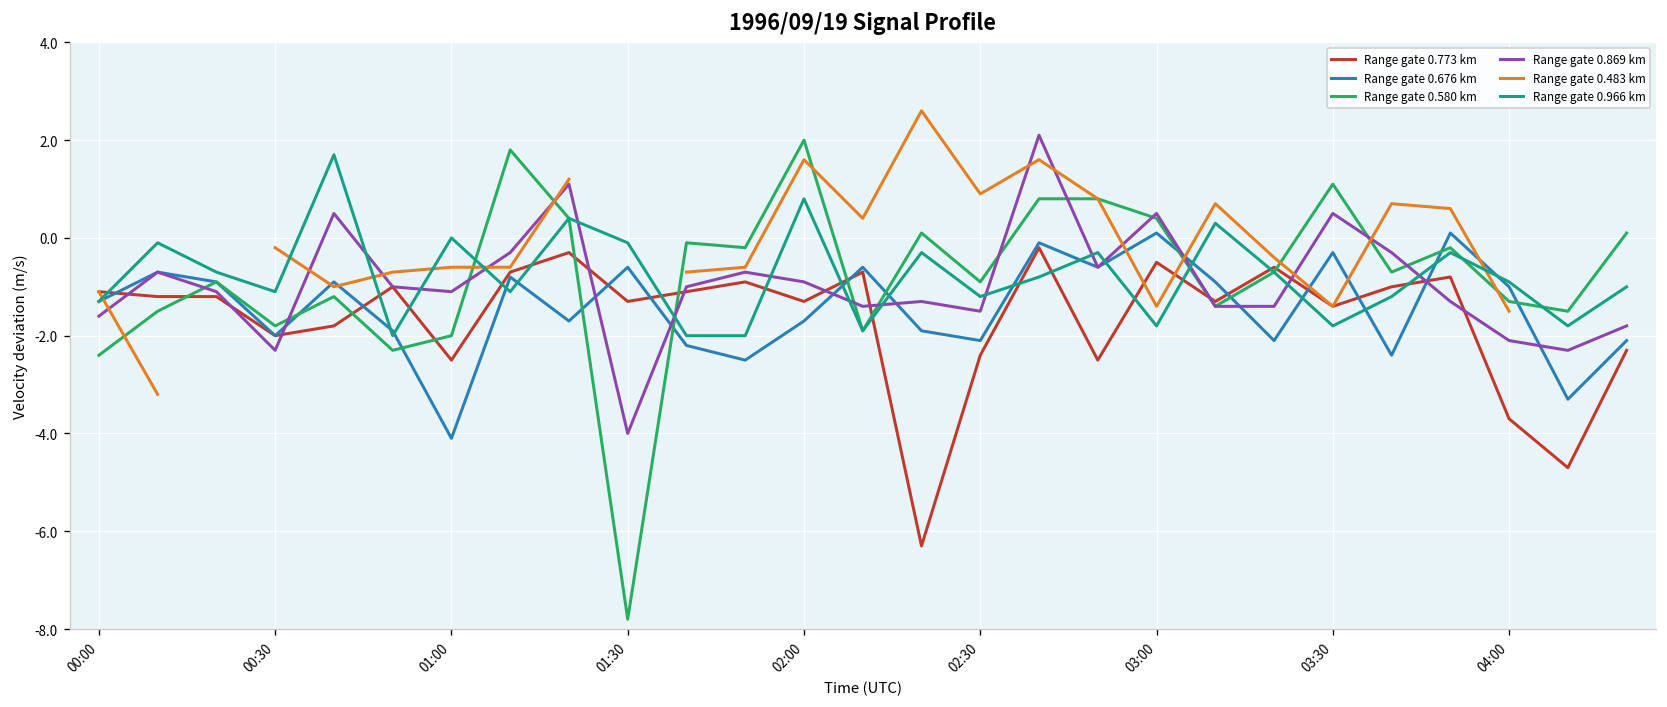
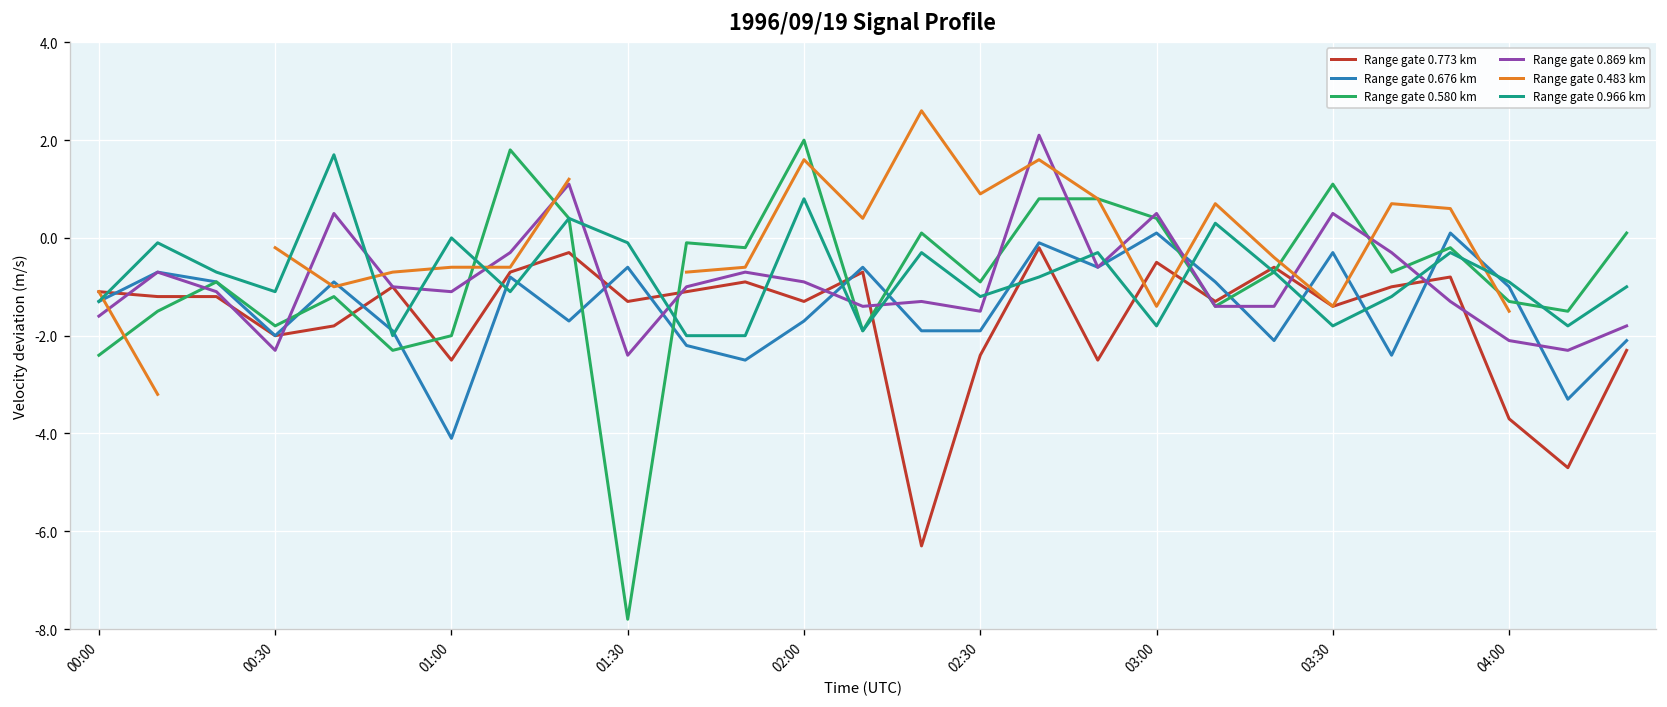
Range gate 0.869 km, 01:30: -4.0 -> -2.4
Range gate 0.676 km, 02:30: -2.1 -> -1.9
